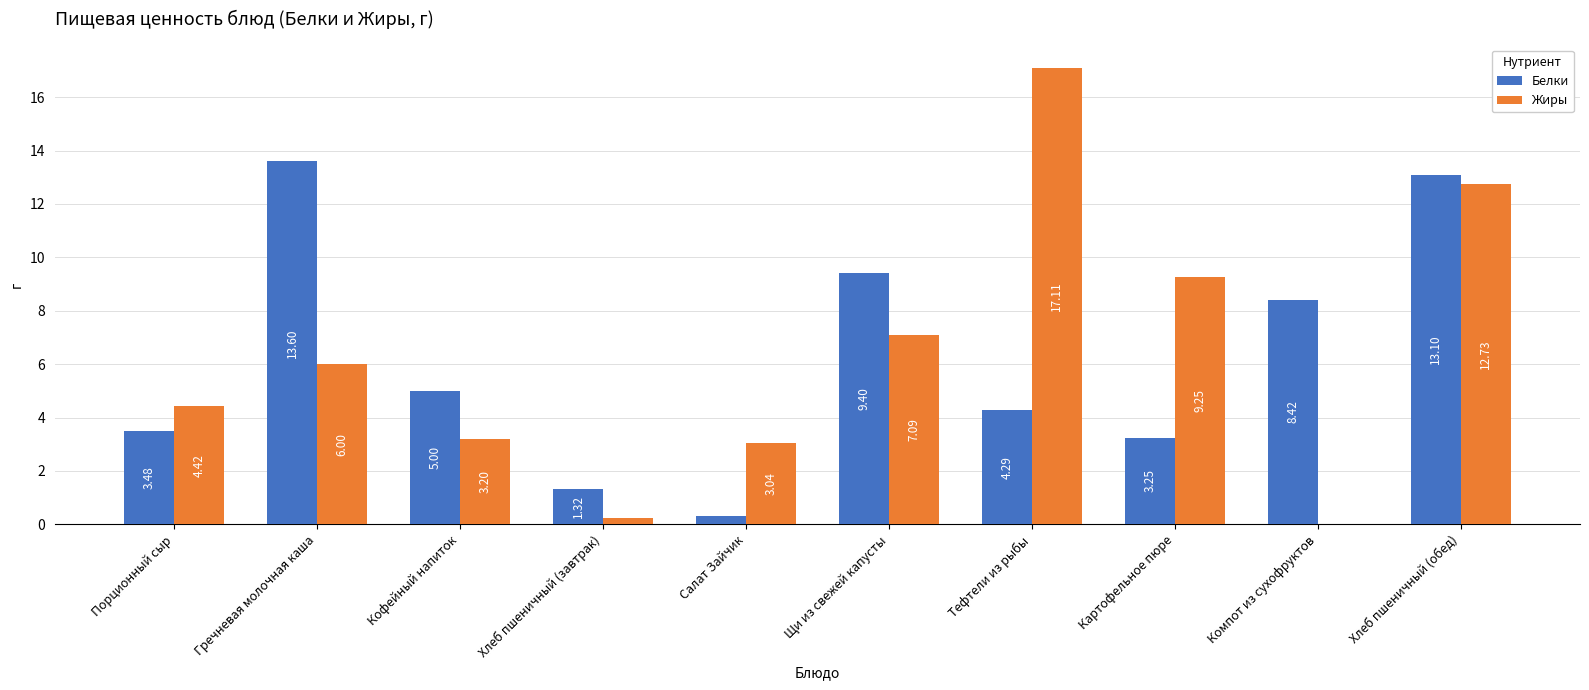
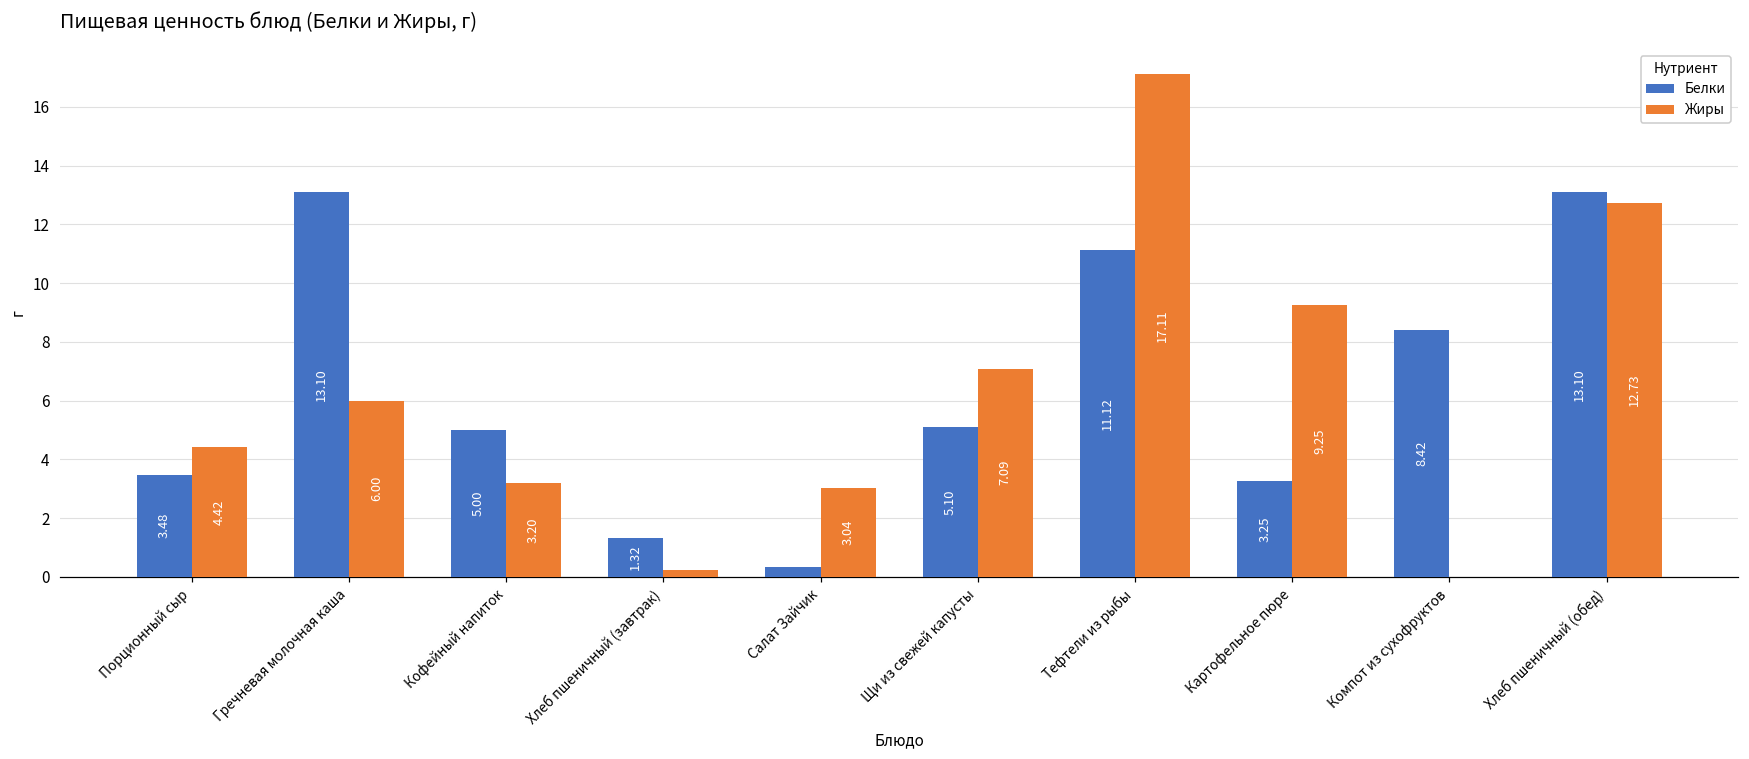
Белки, Гречневая молочная каша: 13.60 -> 13.10
Белки, Щи из свежей капусты: 9.40 -> 5.10
Белки, Тефтели из рыбы: 4.29 -> 11.12
